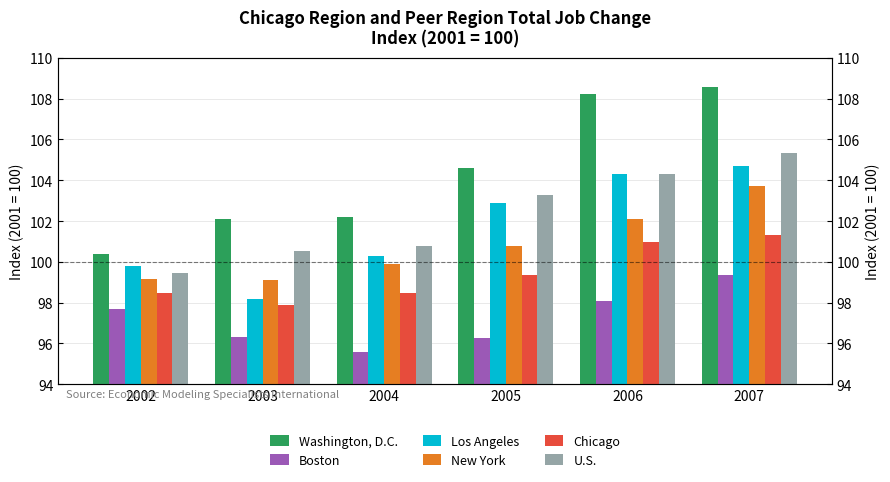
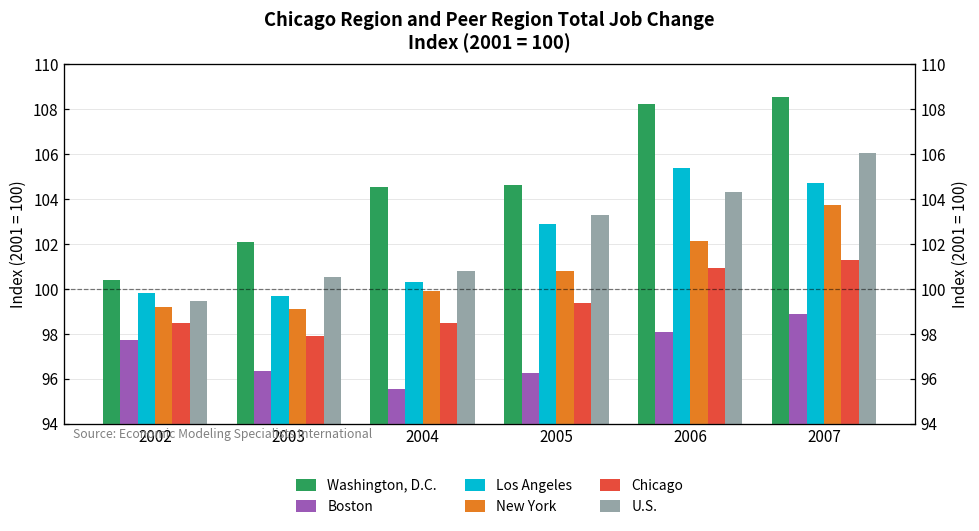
Los Angeles, 2003: 98.2 -> 99.7
Washington, D.C., 2004: 102.2 -> 104.5
Los Angeles, 2006: 104.3 -> 105.4
Boston, 2007: 99.4 -> 98.9
U.S., 2007: 105.3 -> 106.0
